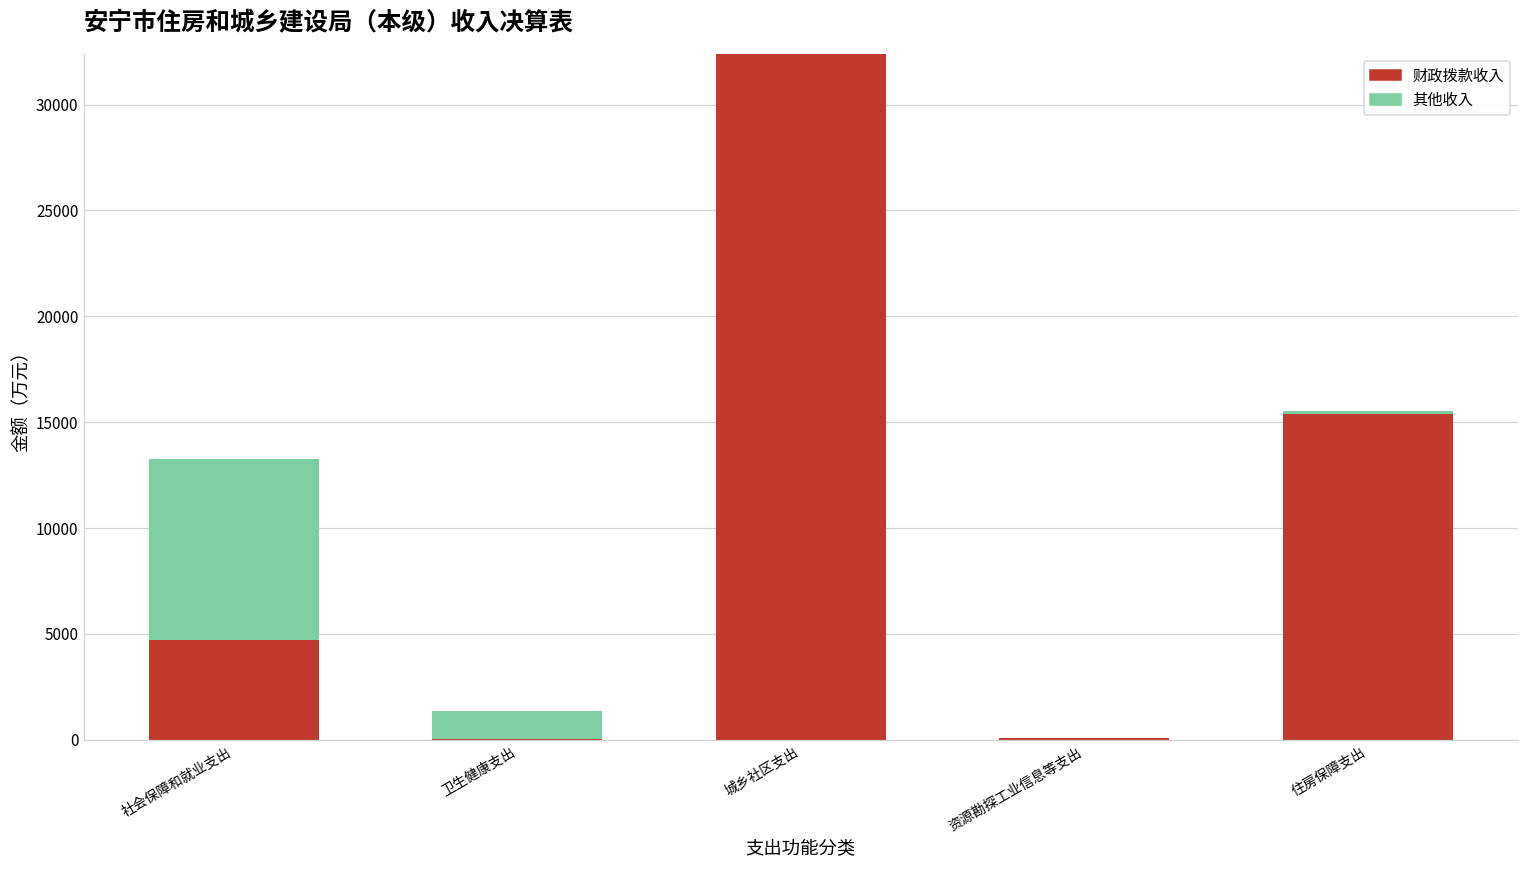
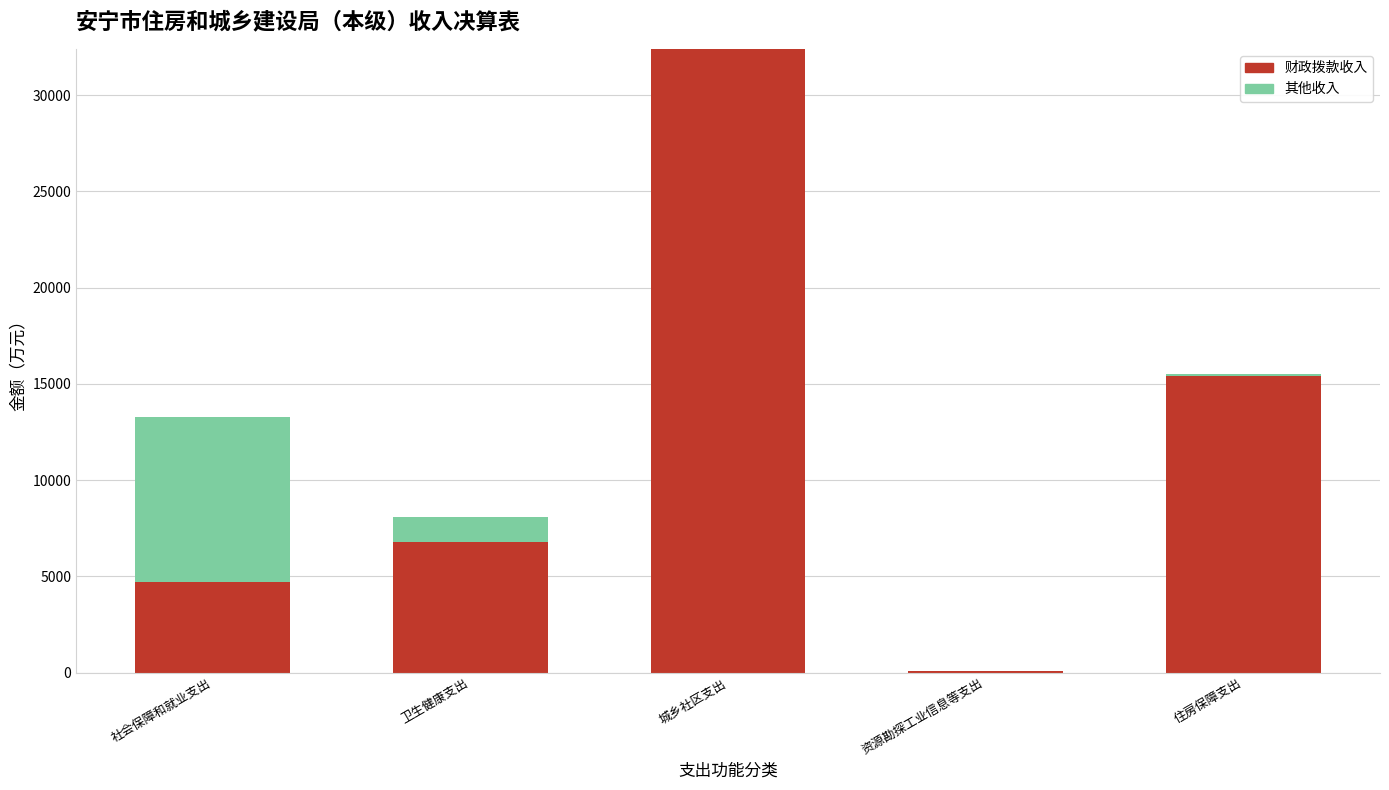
财政拨款收入, 卫生健康支出: 0 -> 6800
